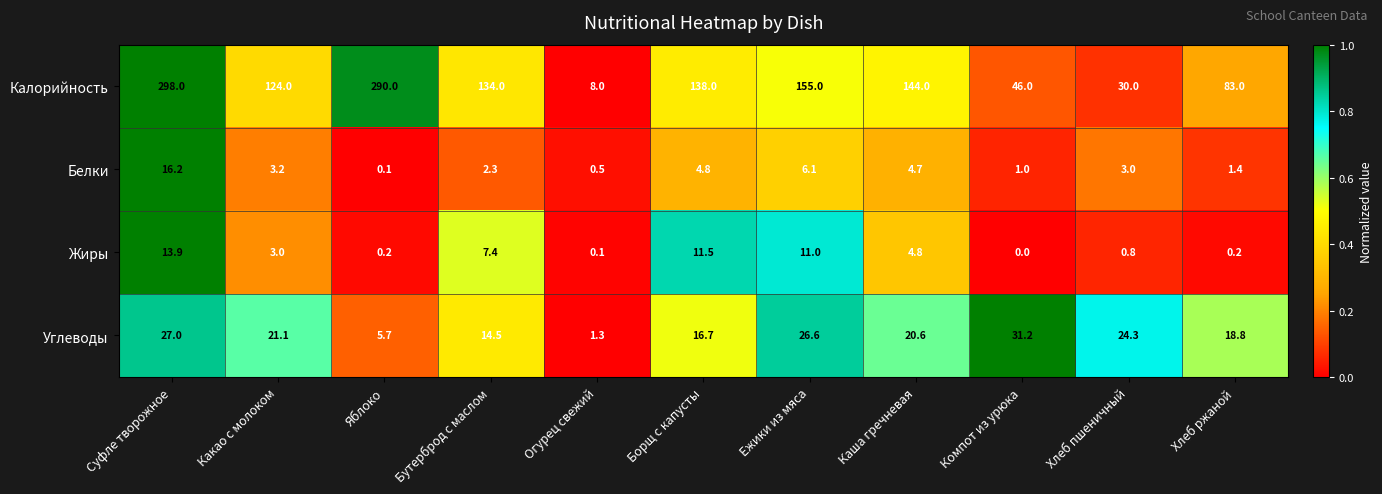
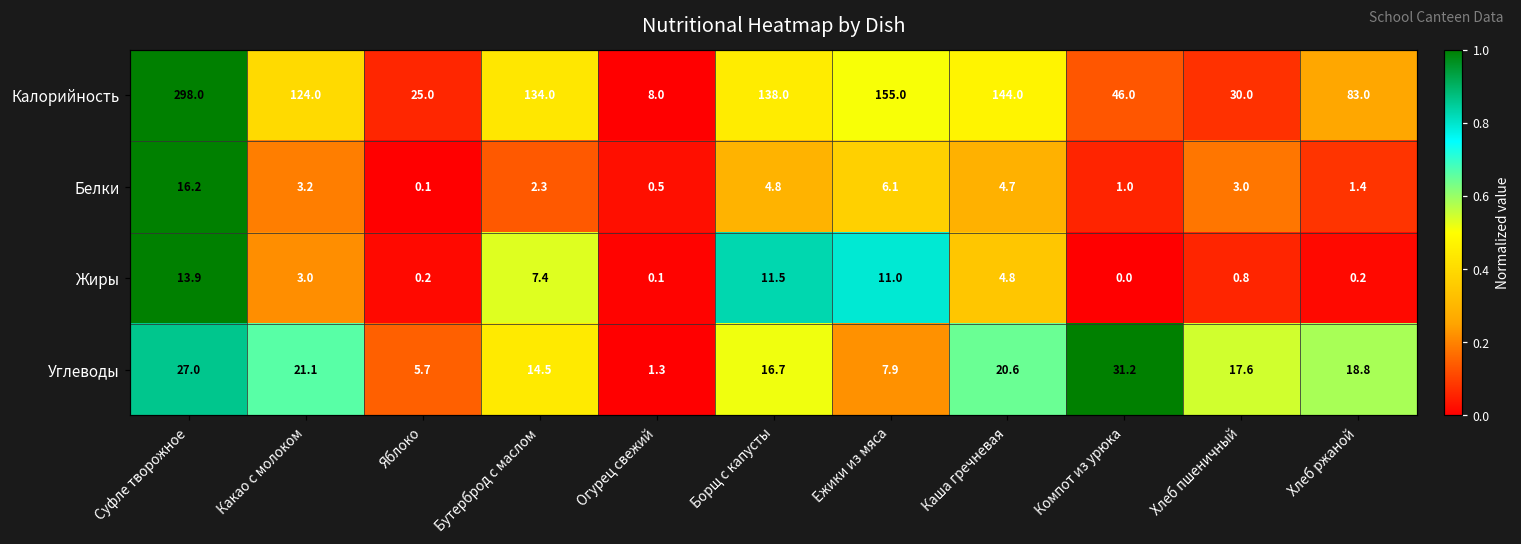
Калорийность, Яблоко: 290.0 -> 25.0
Углеводы, Ежики из мяса: 26.6 -> 7.9
Углеводы, Хлеб пшеничный: 24.3 -> 17.6
